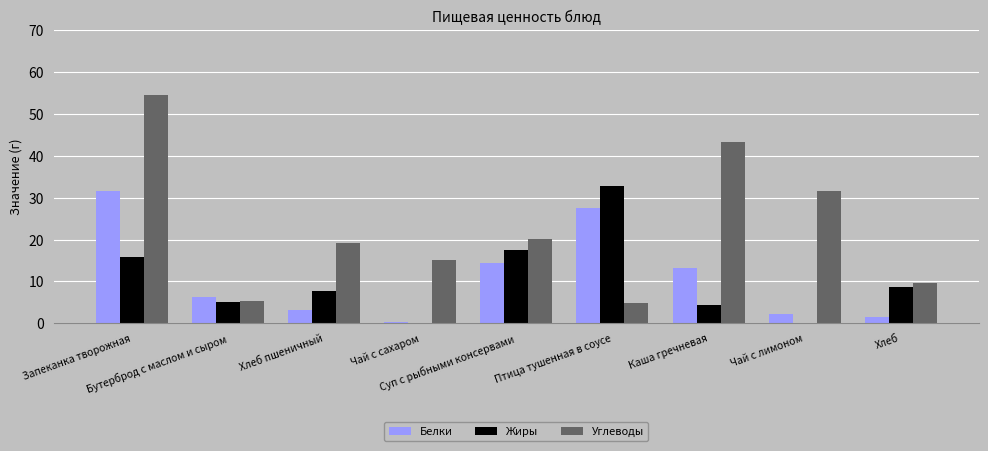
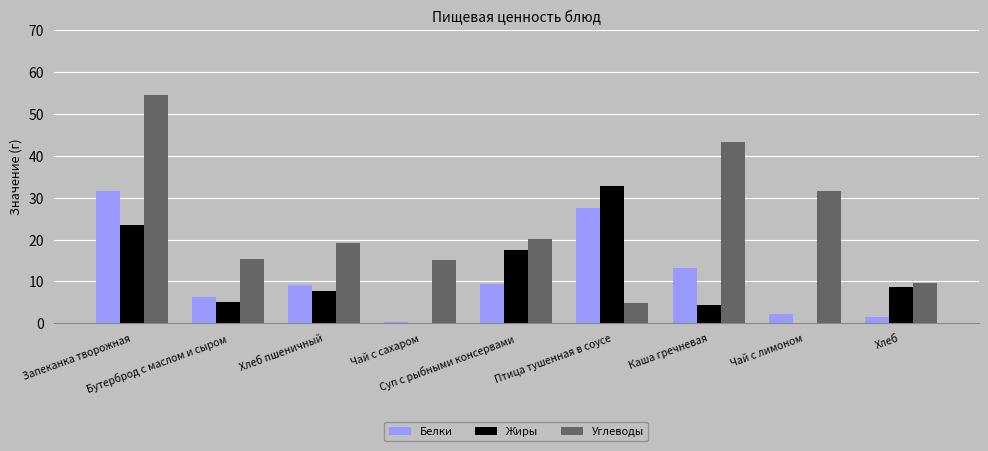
Жиры, Запеканка творожная: 16 -> 23
Углеводы, Бутерброд с маслом и сыром: 5 -> 15
Белки, Хлеб пшеничный: 3 -> 9
Белки, Суп с рыбными консервами: 15 -> 9
